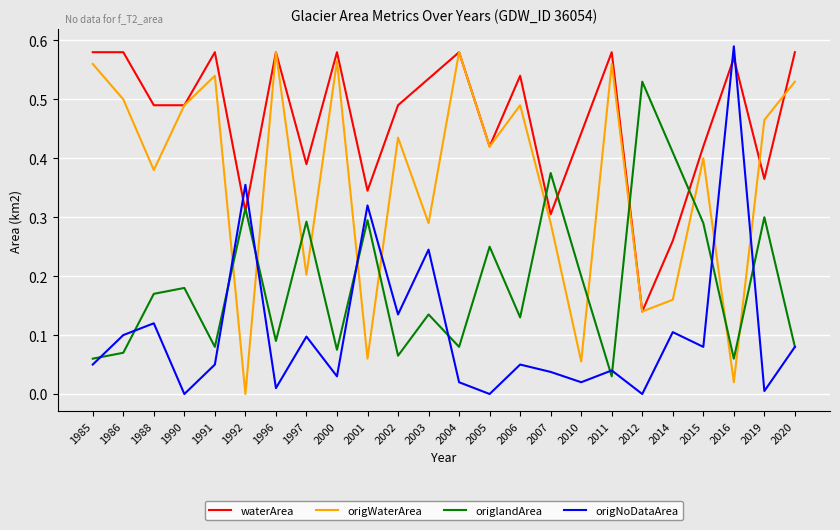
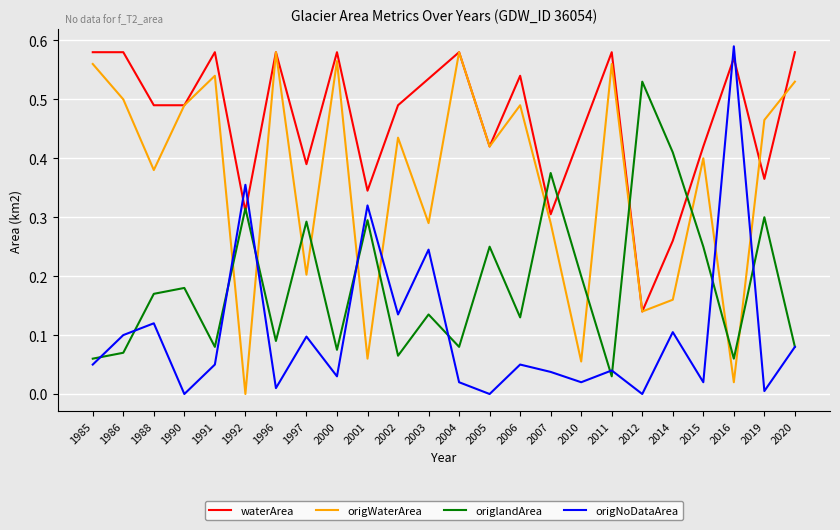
origlandArea, 2015: 0.29 -> 0.25
origNoDataArea, 2015: 0.08 -> 0.02
